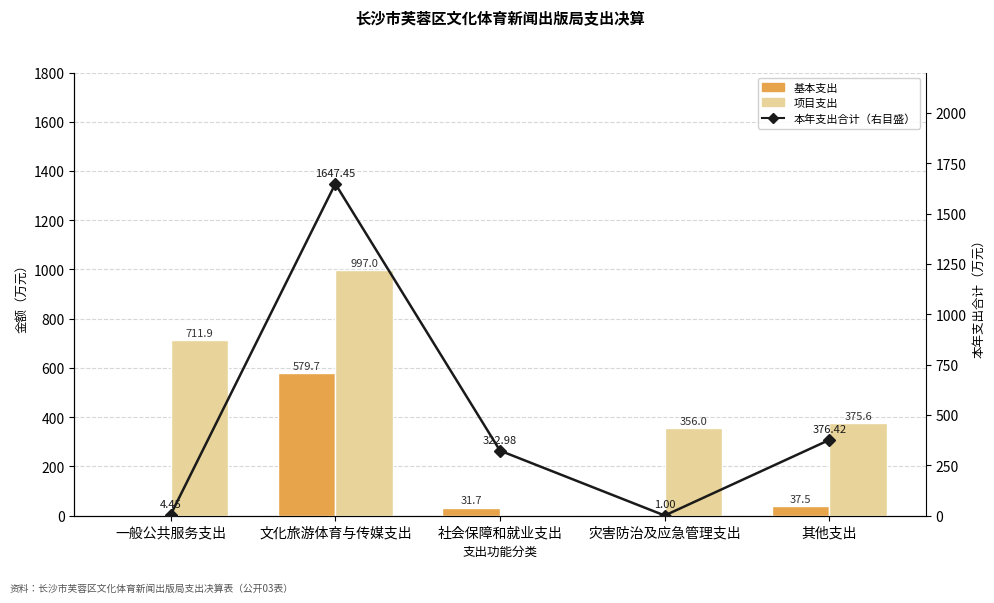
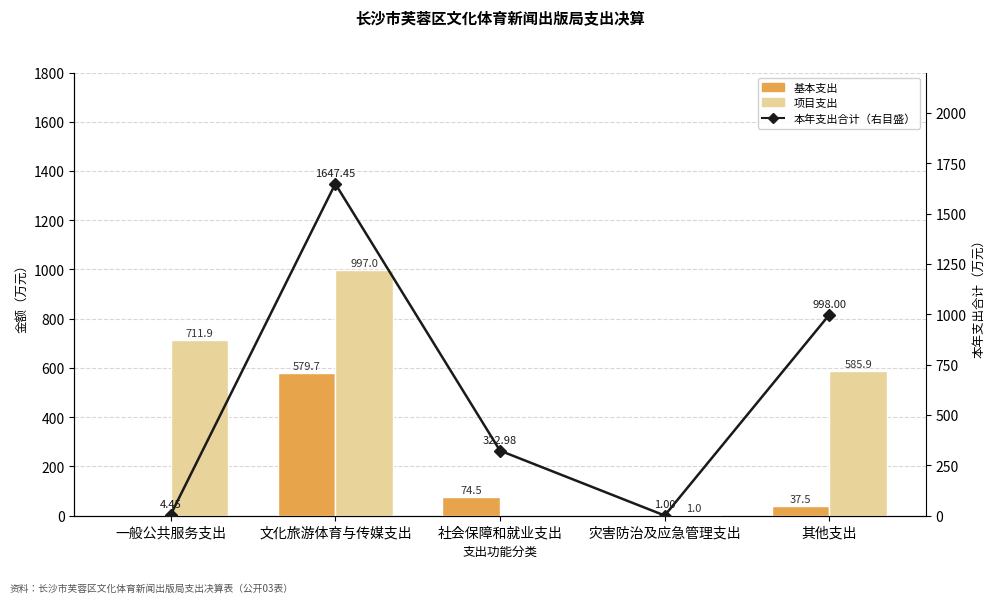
基本支出, 社会保障和就业支出: 31.7 -> 74.5
项目支出, 灾害防治及应急管理支出: 356.0 -> 1.0
项目支出, 其他支出: 375.6 -> 585.9
本年支出合计（右目盛）, 其他支出: 376.42 -> 998.00
